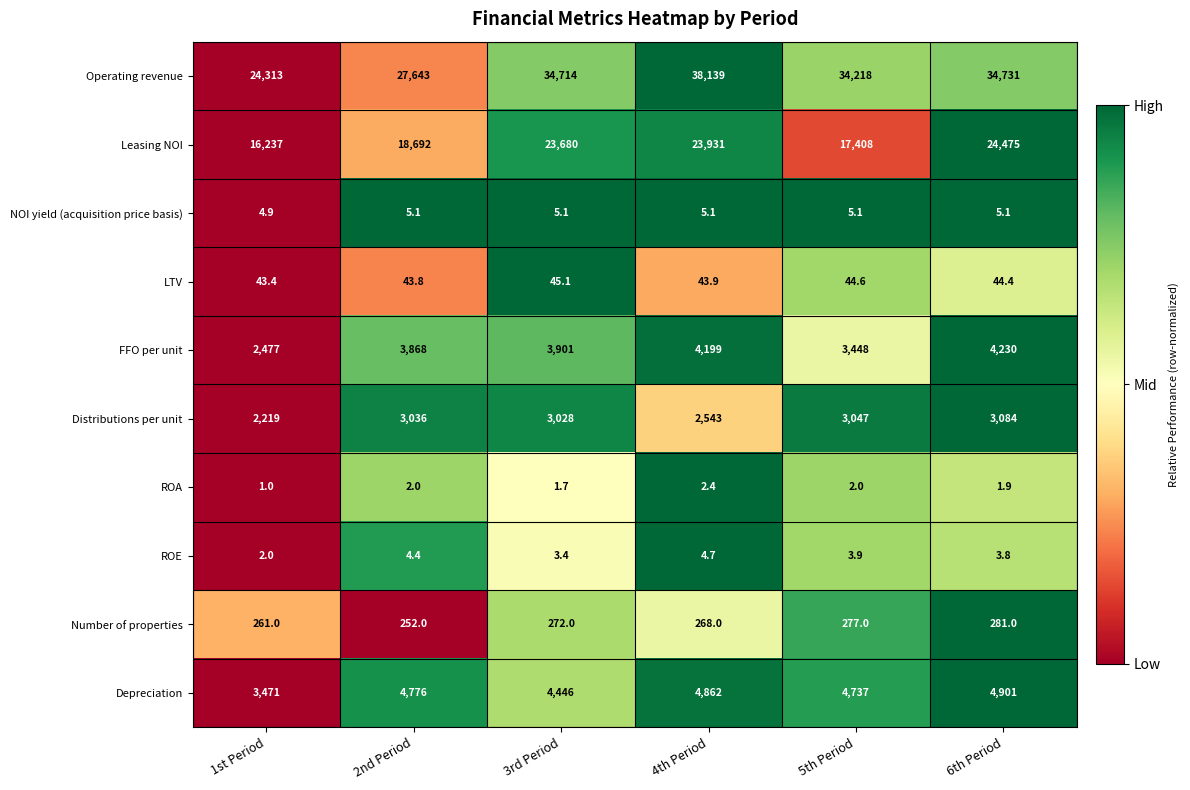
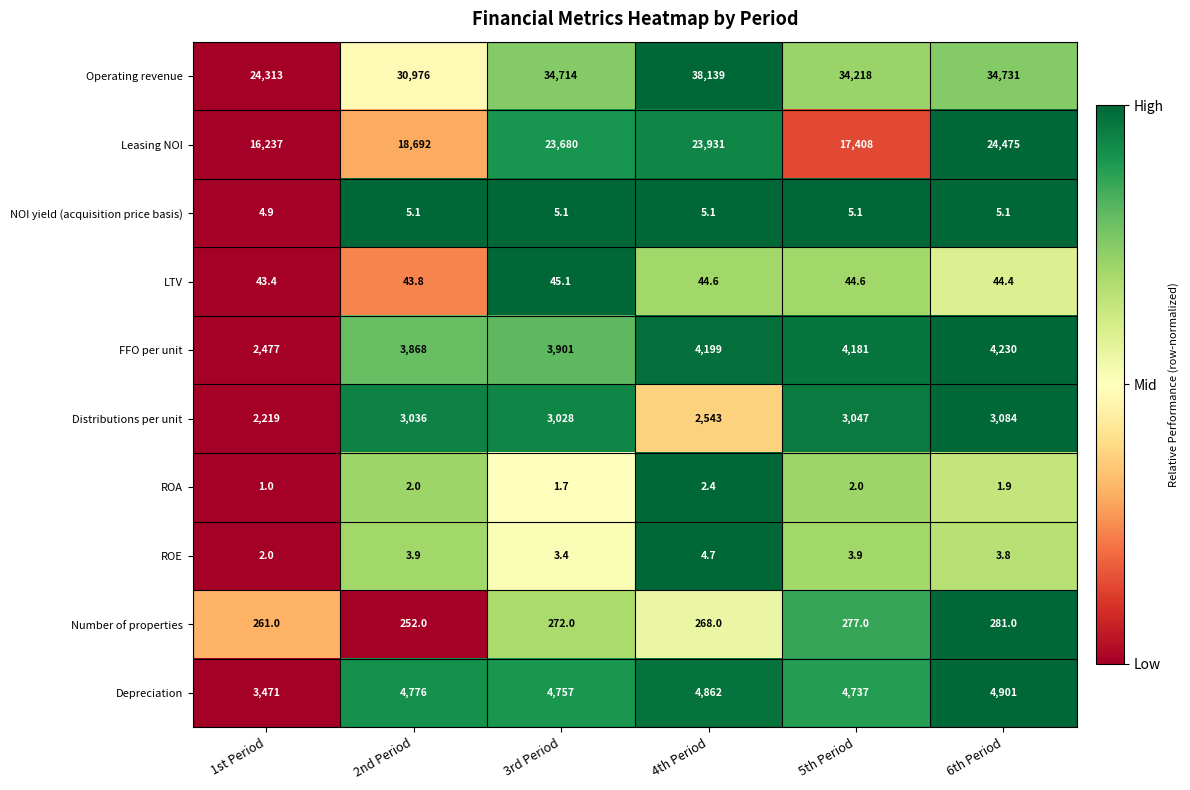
Operating revenue, 2nd Period: 27,643 -> 30,976
LTV, 4th Period: 43.9 -> 44.6
FFO per unit, 5th Period: 3,448 -> 4,181
ROE, 2nd Period: 4.4 -> 3.9
Depreciation, 3rd Period: 4,446 -> 4,757
